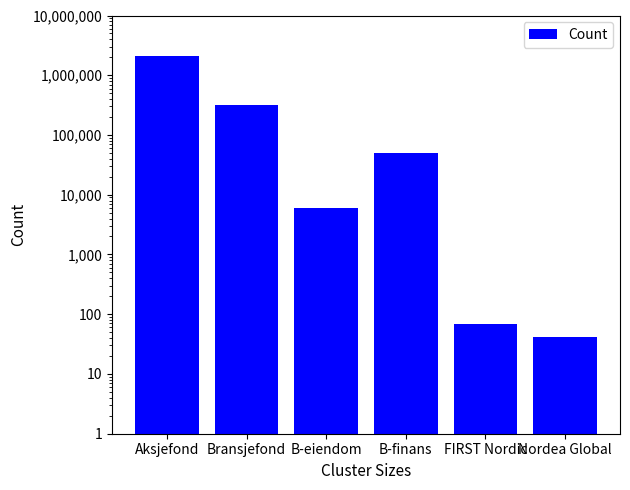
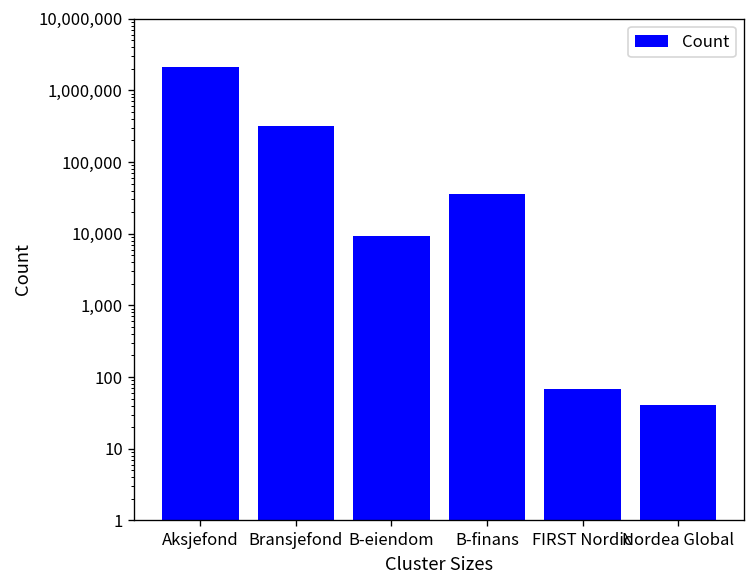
B-eiendom: 6,000 -> 9,000
B-finans: 50,000 -> 40,000
